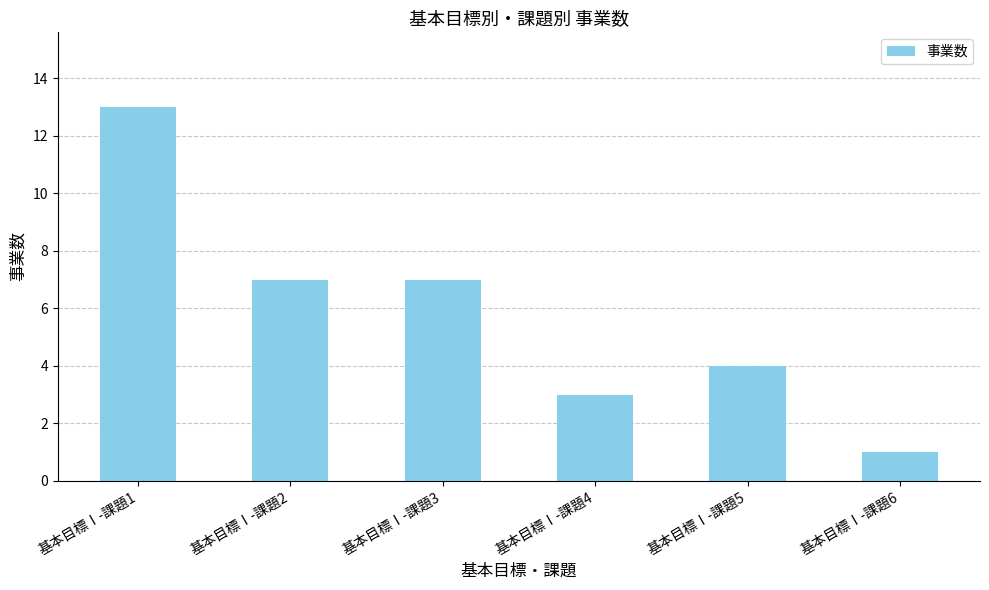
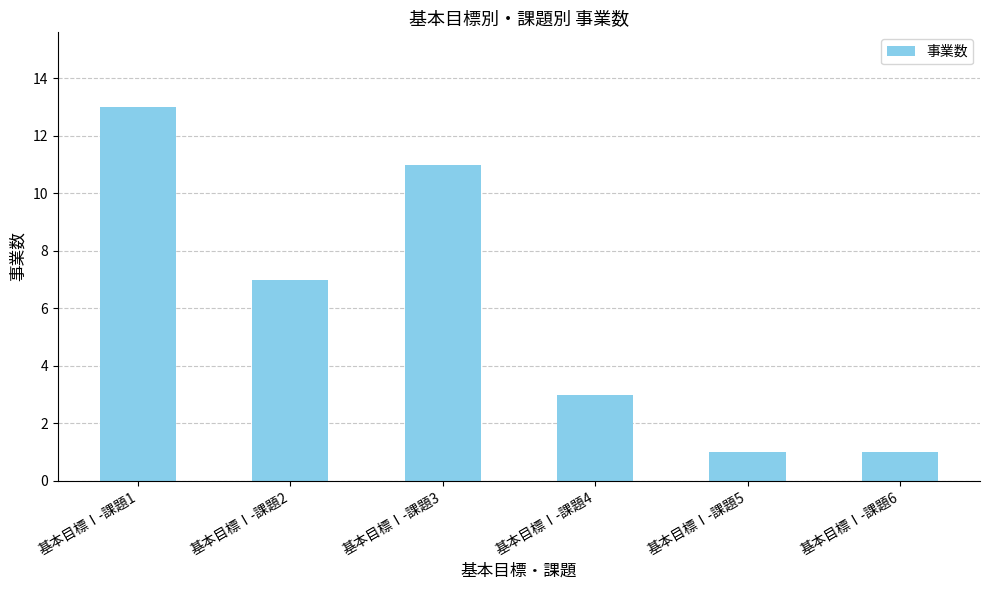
基本目標Ⅰ-課題3: 7 -> 11
基本目標Ⅰ-課題5: 4 -> 1
